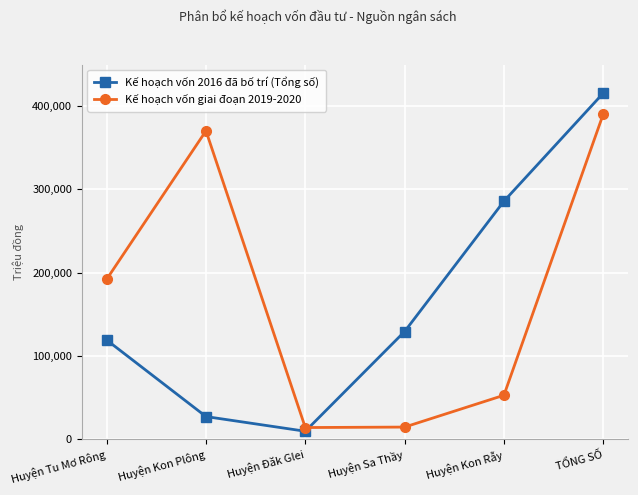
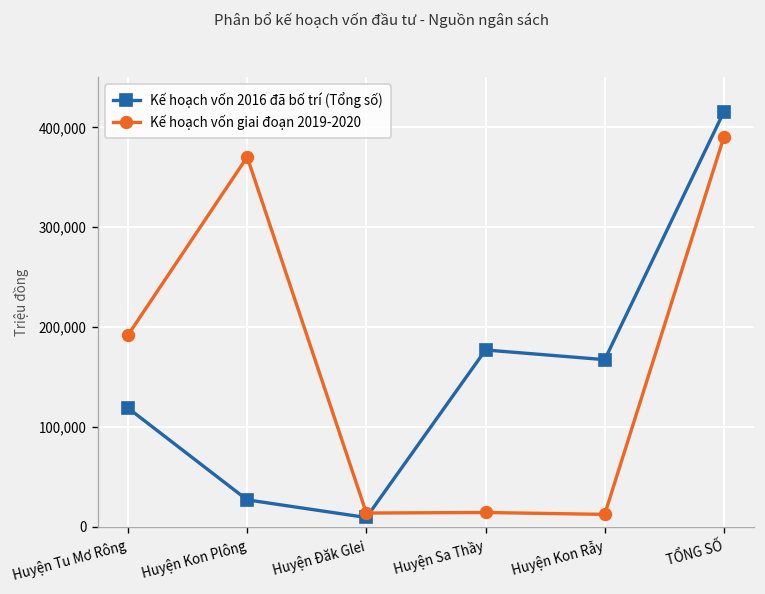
Kế hoạch vốn 2016 đã bố trí (Tổng số), Huyện Sa Thầy: 130,000 -> 180,000
Kế hoạch vốn 2016 đã bố trí (Tổng số), Huyện Kon Rẫy: 290,000 -> 170,000
Kế hoạch vốn giai đoạn 2019-2020, Huyện Kon Rẫy: 50,000 -> 10,000
